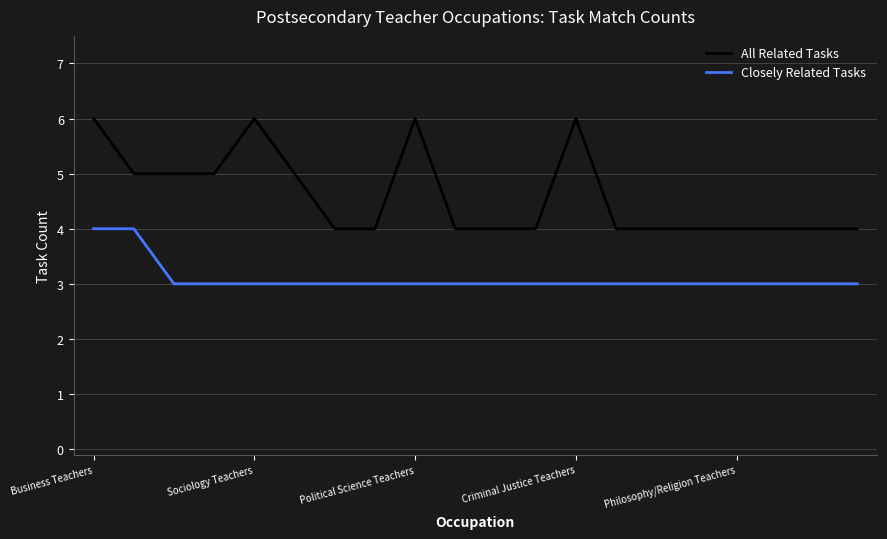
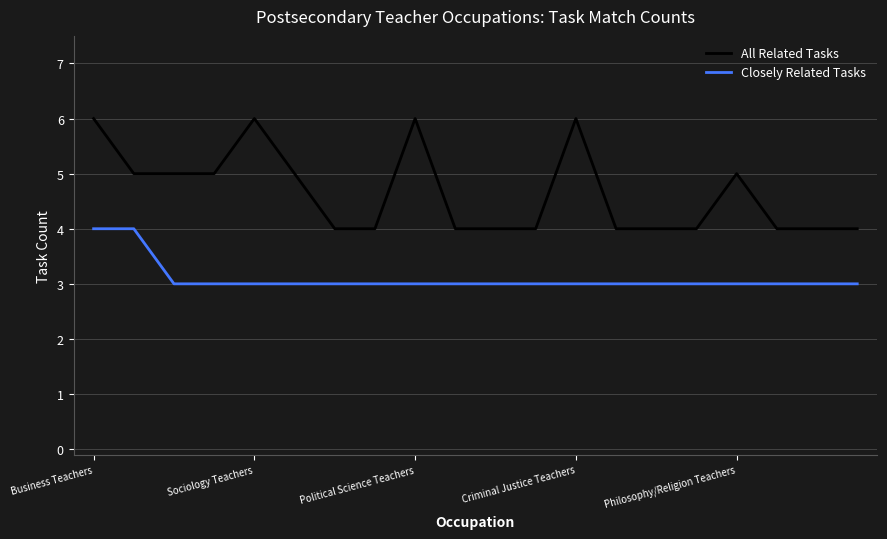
All Related Tasks, Philosophy/Religion Teachers: 4 -> 5
